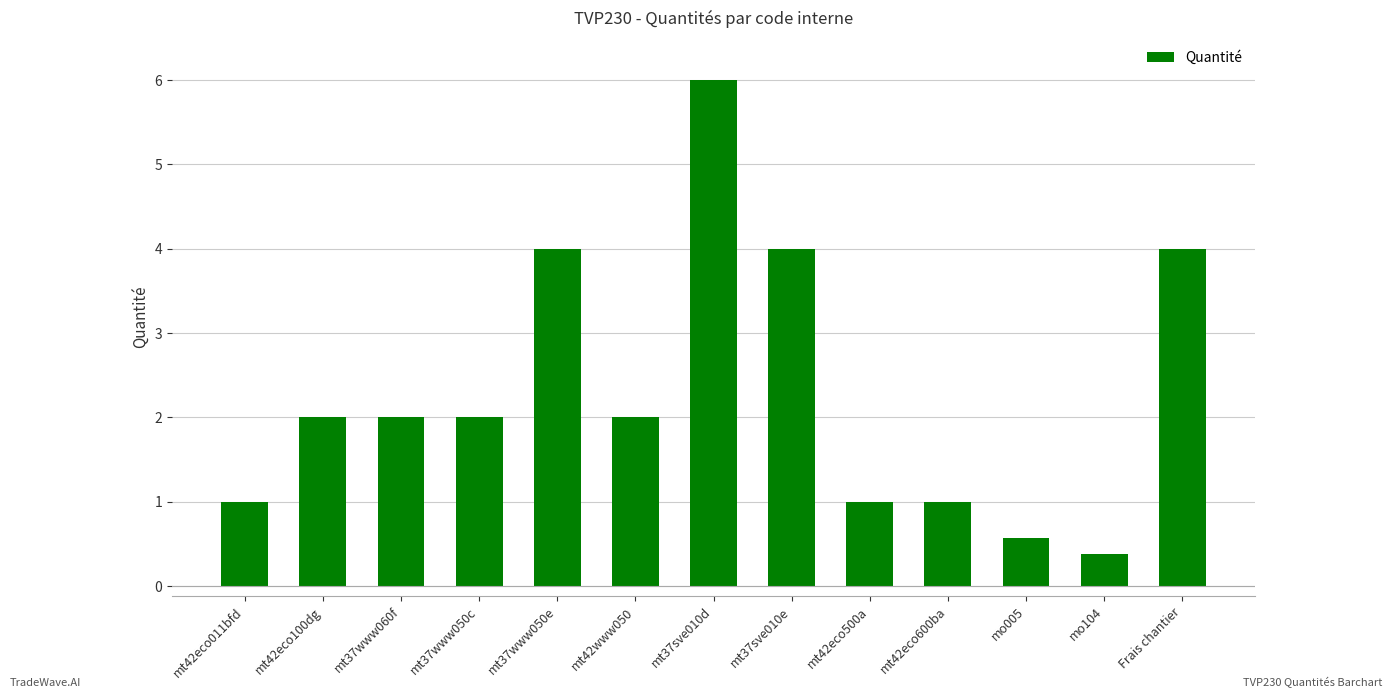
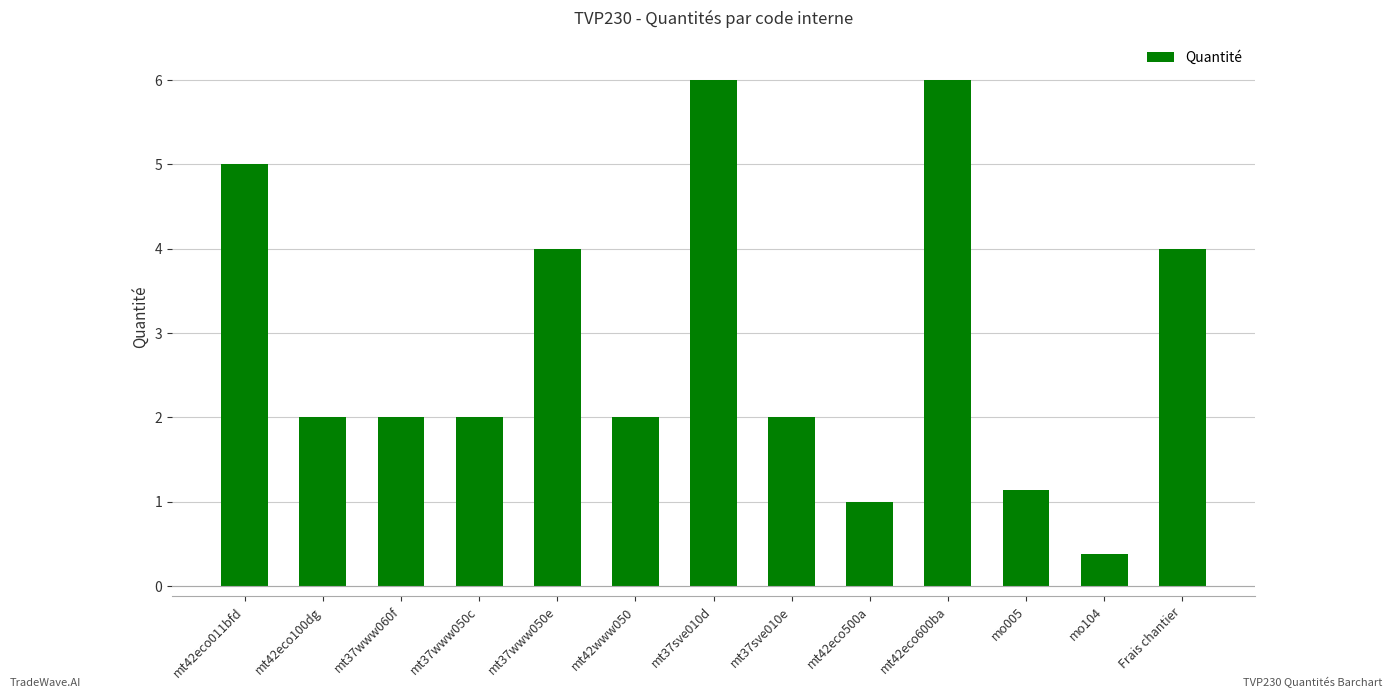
mt42eco011bfd: 1 -> 5
mt37sve010e: 4 -> 2
mt42eco600ba: 1 -> 6
mo005: 0.6 -> 1.1
